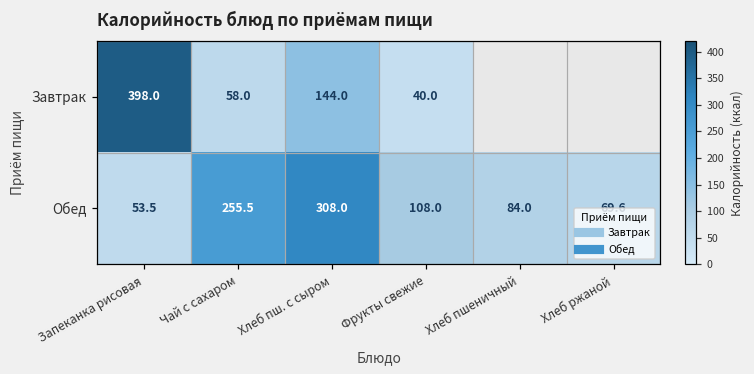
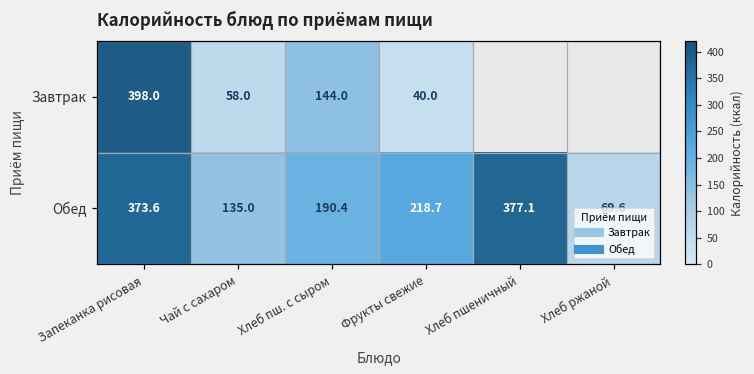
Обед, Запеканка рисовая: 53.5 -> 373.6
Обед, Чай с сахаром: 255.5 -> 135.0
Обед, Хлеб пш. с сыром: 308.0 -> 190.4
Обед, Фрукты свежие: 108.0 -> 218.7
Обед, Хлеб пшеничный: 84.0 -> 377.1
